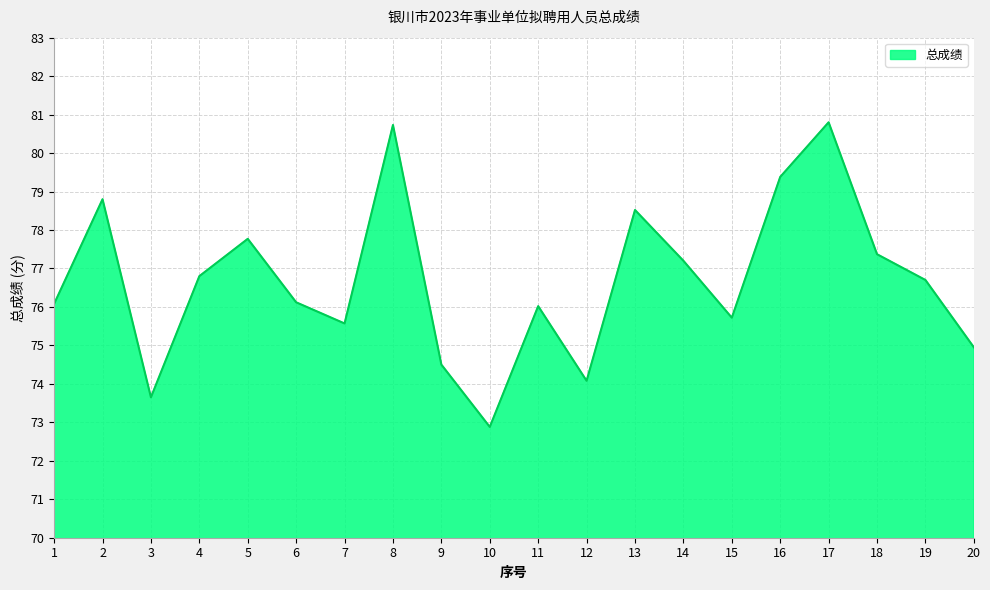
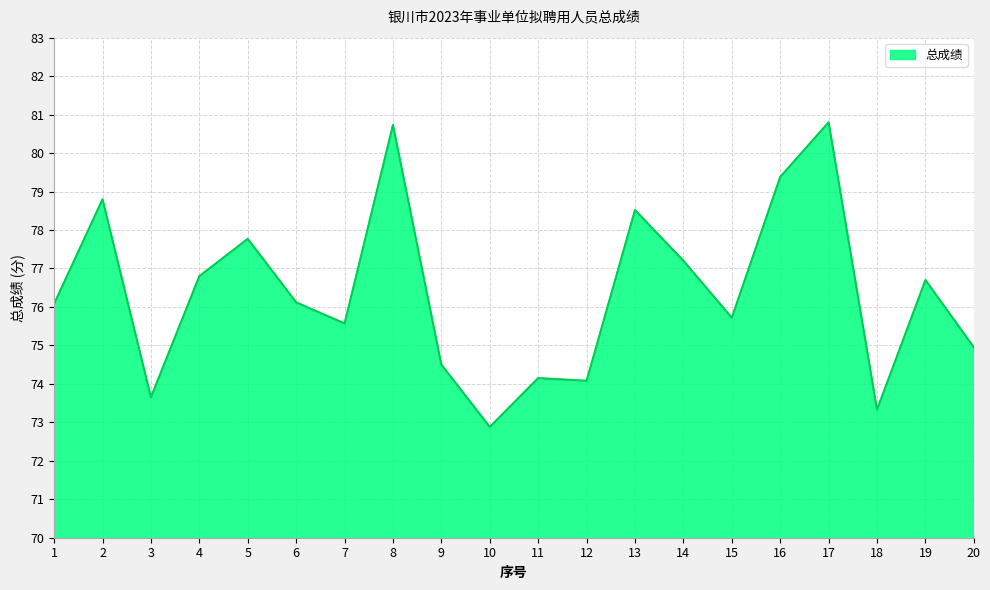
11: 76.0 -> 74.2
18: 77.4 -> 73.3
